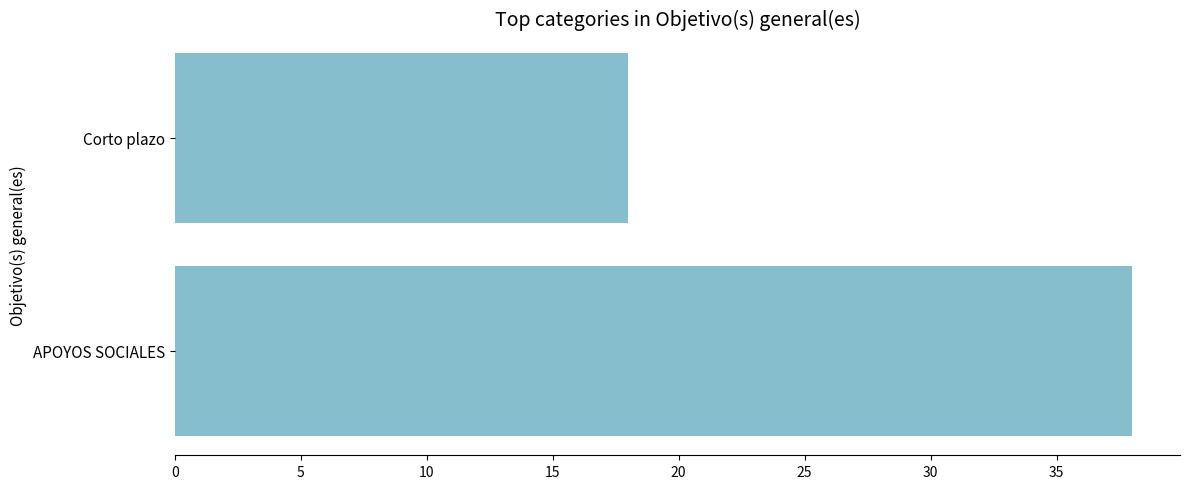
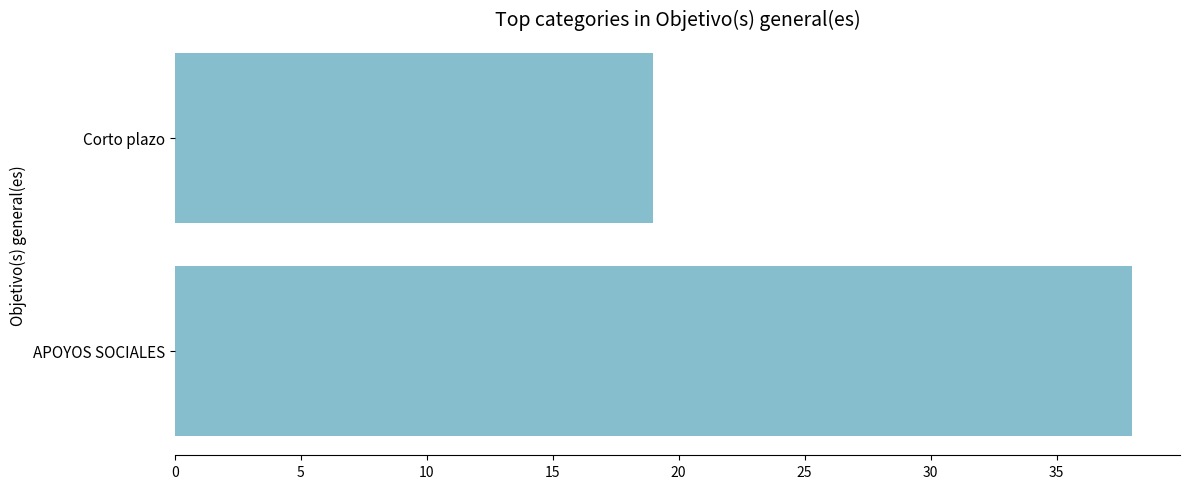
Corto plazo: 18 -> 19
